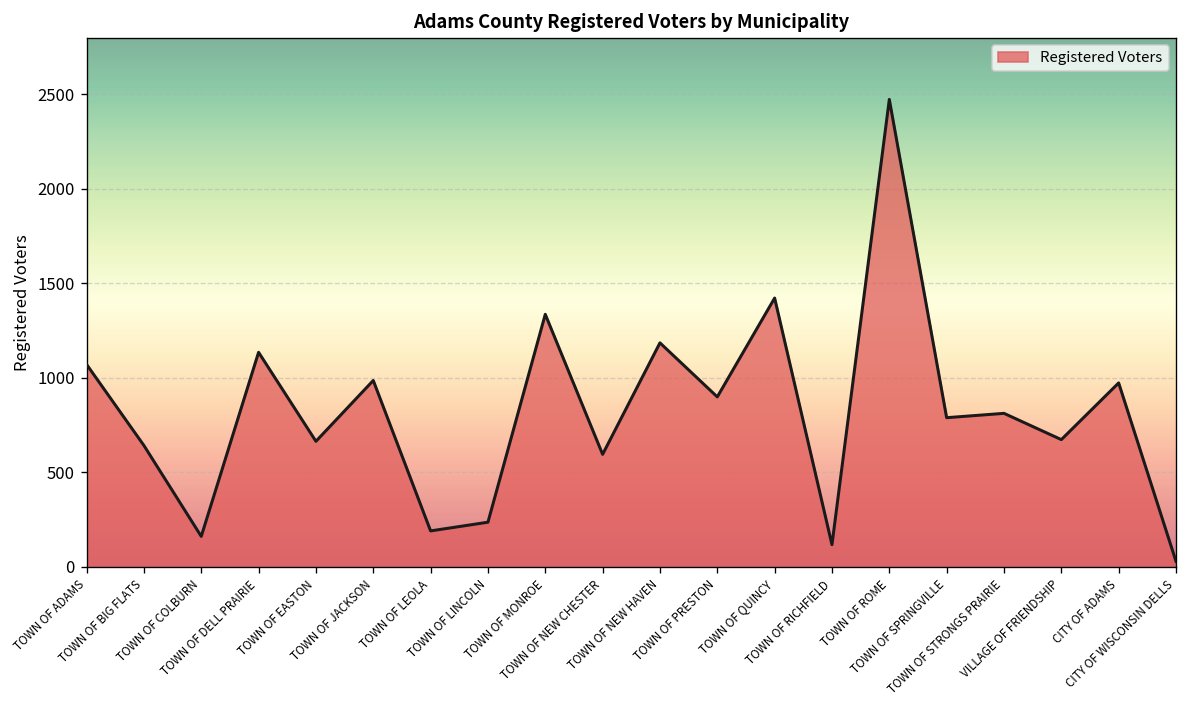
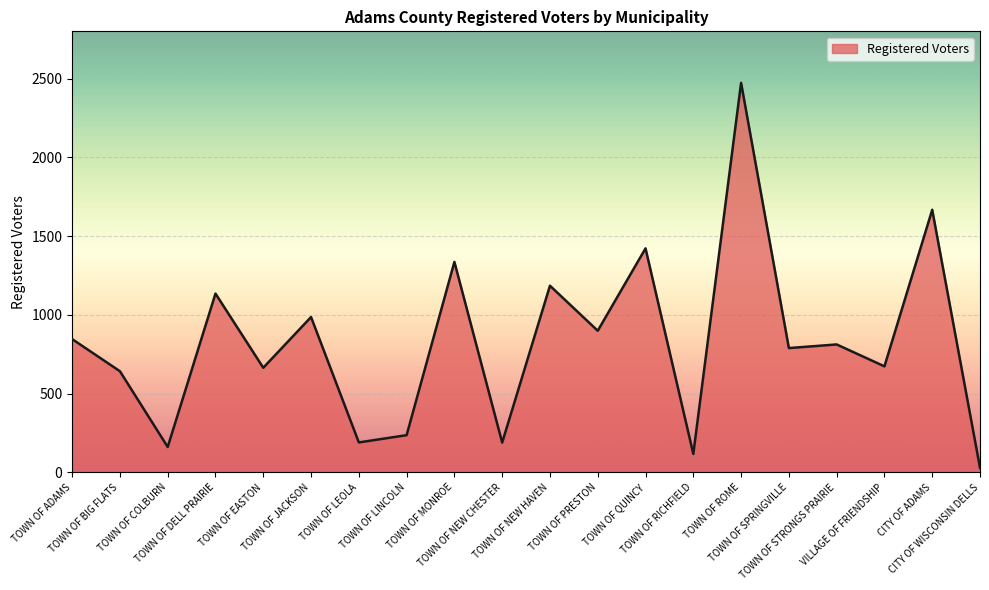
TOWN OF ADAMS: 1070 -> 850
TOWN OF NEW CHESTER: 600 -> 190
CITY OF ADAMS: 970 -> 1670
